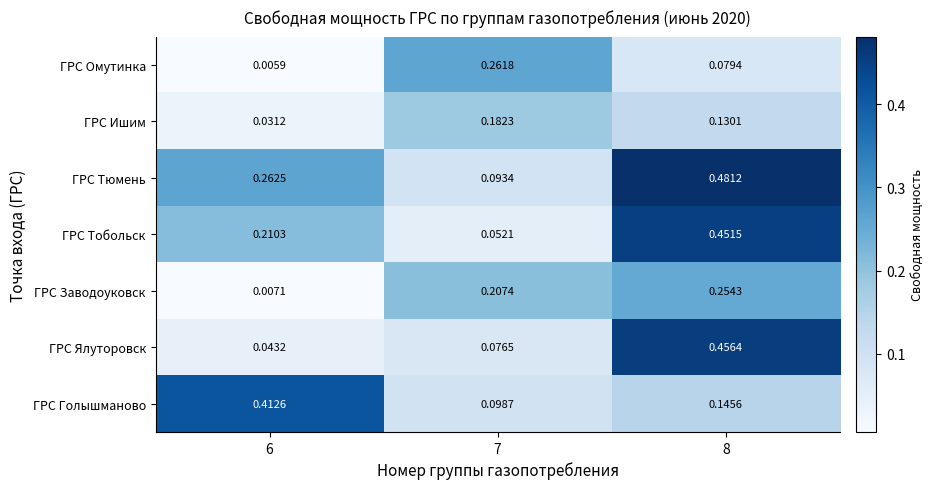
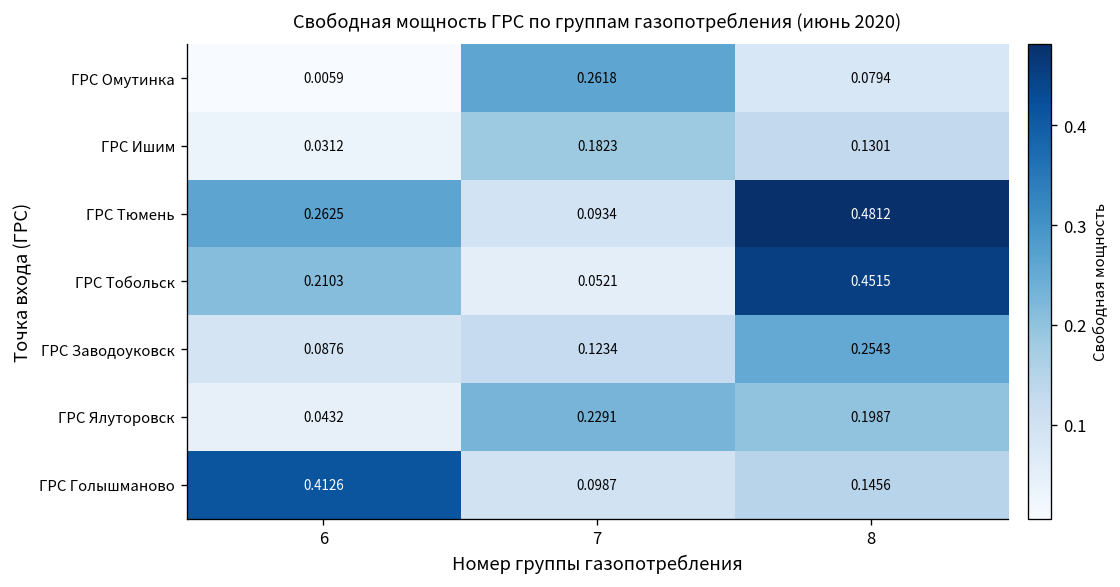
ГРС Заводоуковск, 6: 0.0071 -> 0.0876
ГРС Заводоуковск, 7: 0.2074 -> 0.1234
ГРС Ялуторовск, 7: 0.0765 -> 0.2291
ГРС Ялуторовск, 8: 0.4564 -> 0.1987
